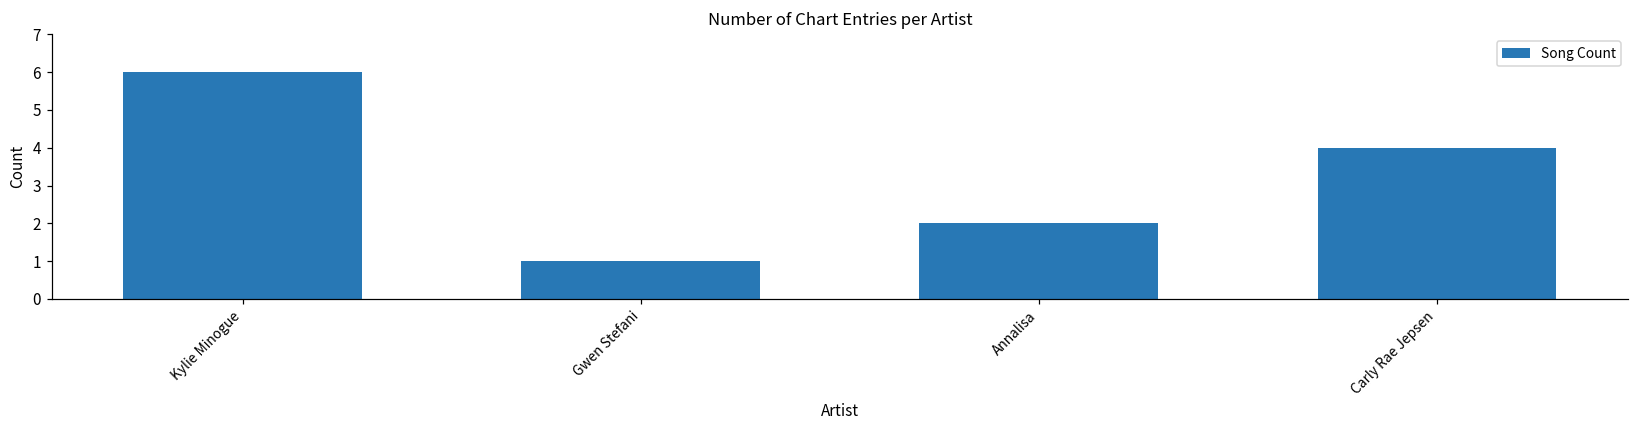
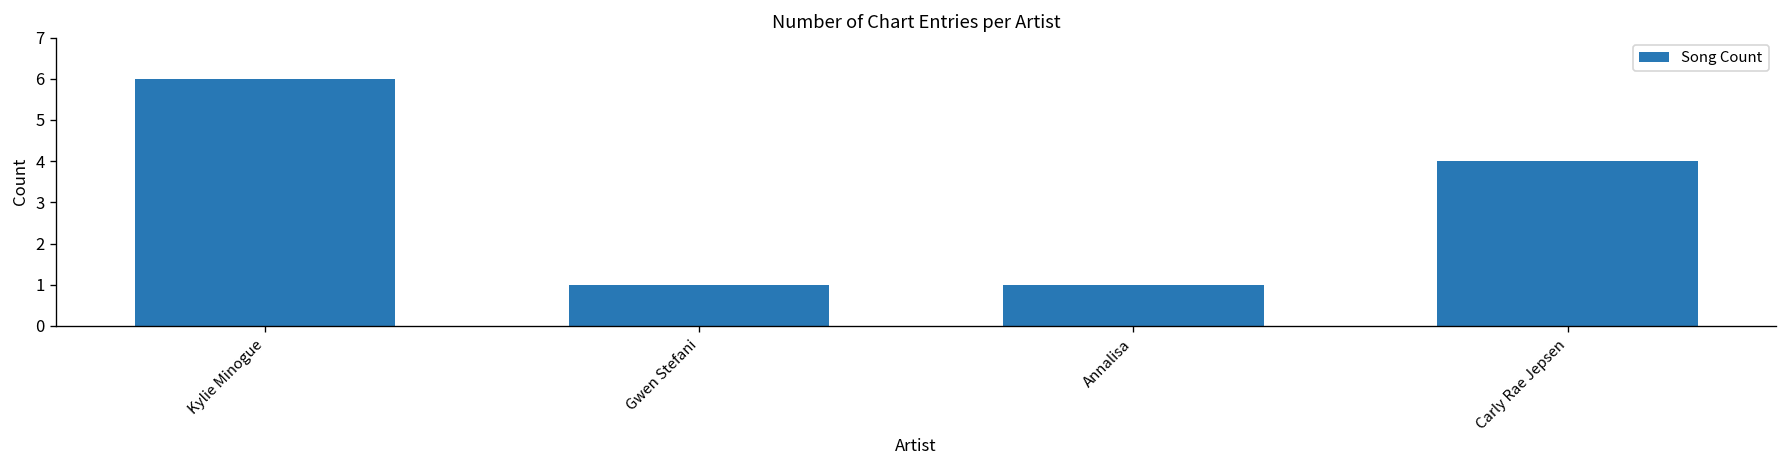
Annalisa: 2 -> 1
